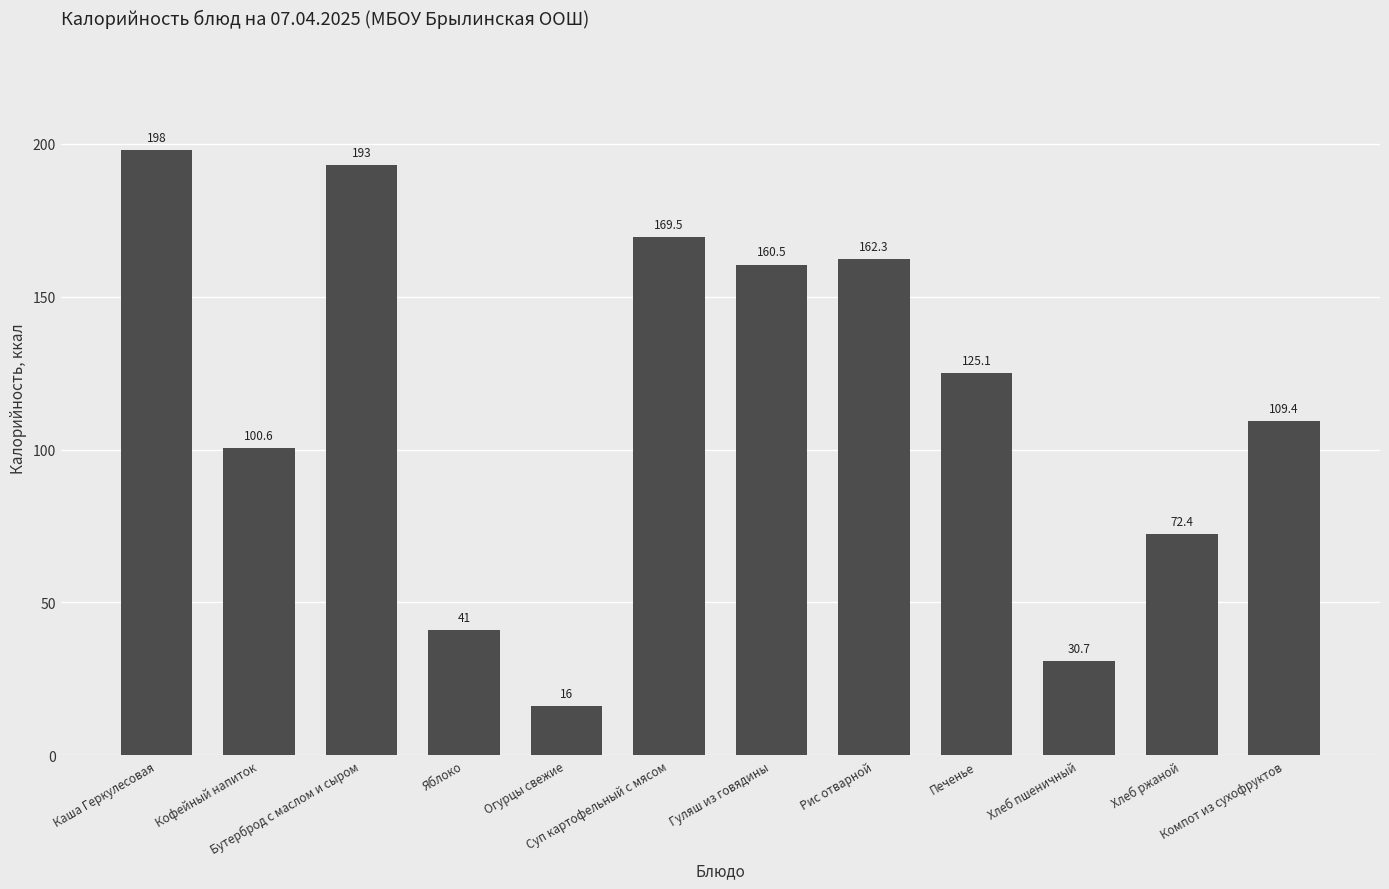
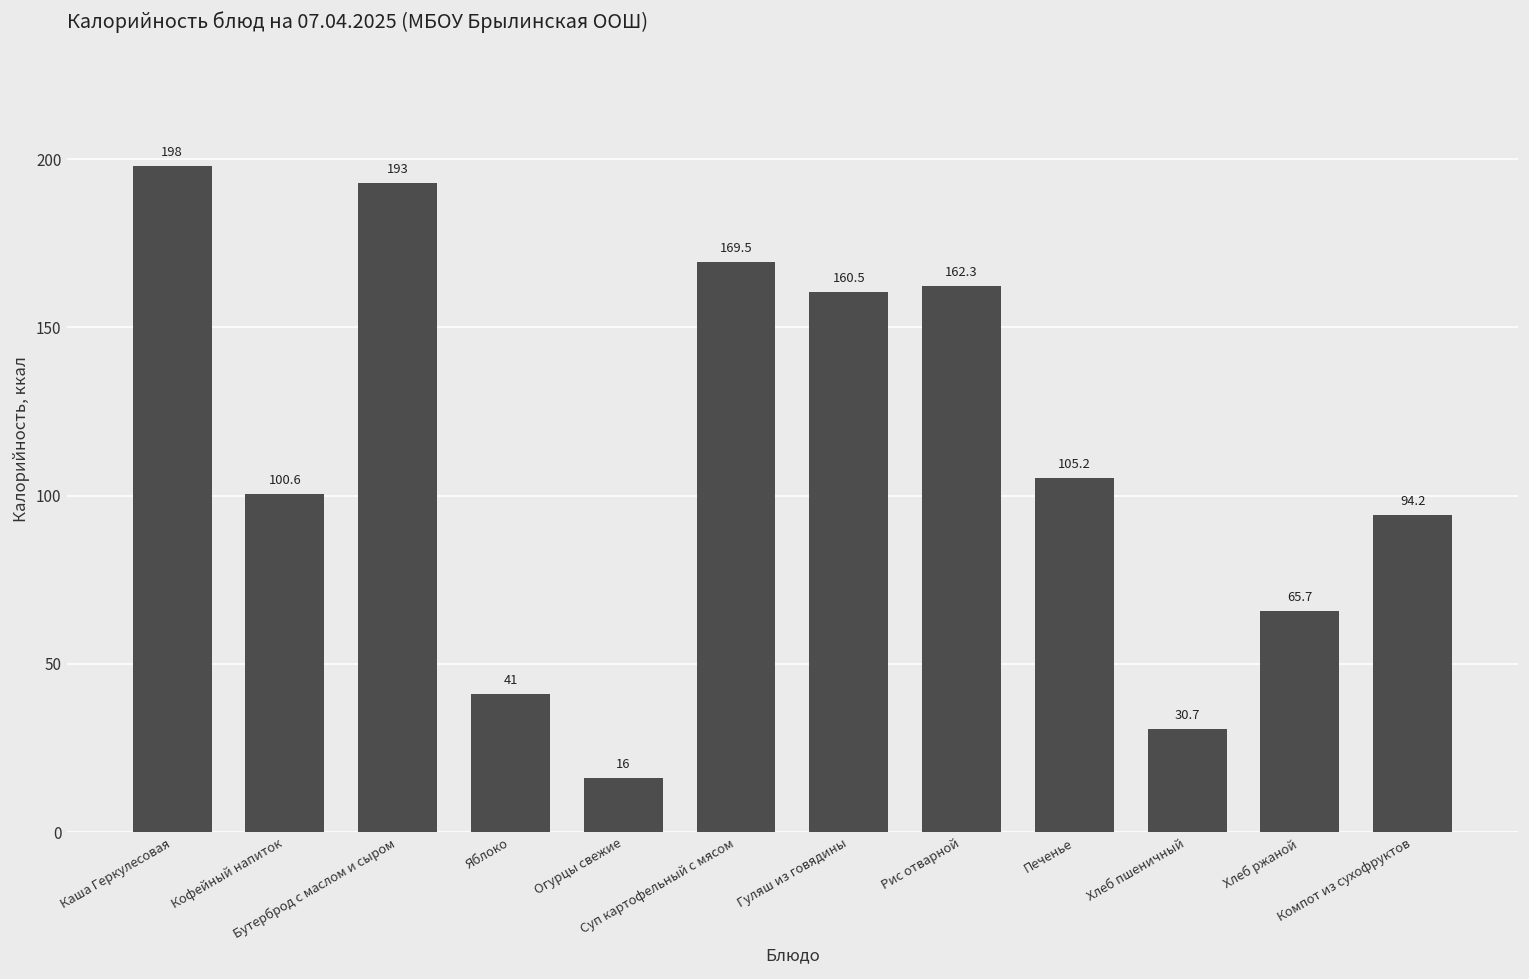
Печенье: 125.1 -> 105.2
Хлеб ржаной: 72.4 -> 65.7
Компот из сухофруктов: 109.4 -> 94.2
